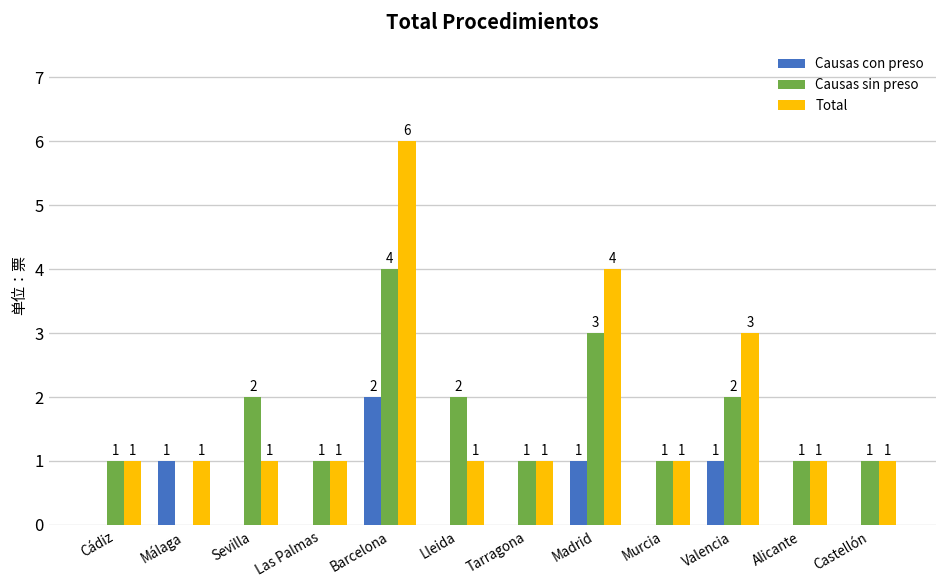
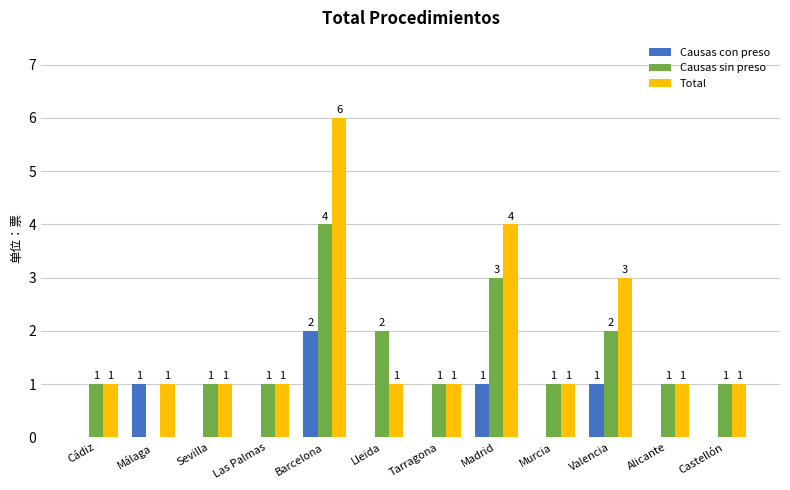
Causas sin preso, Sevilla: 2 -> 1
